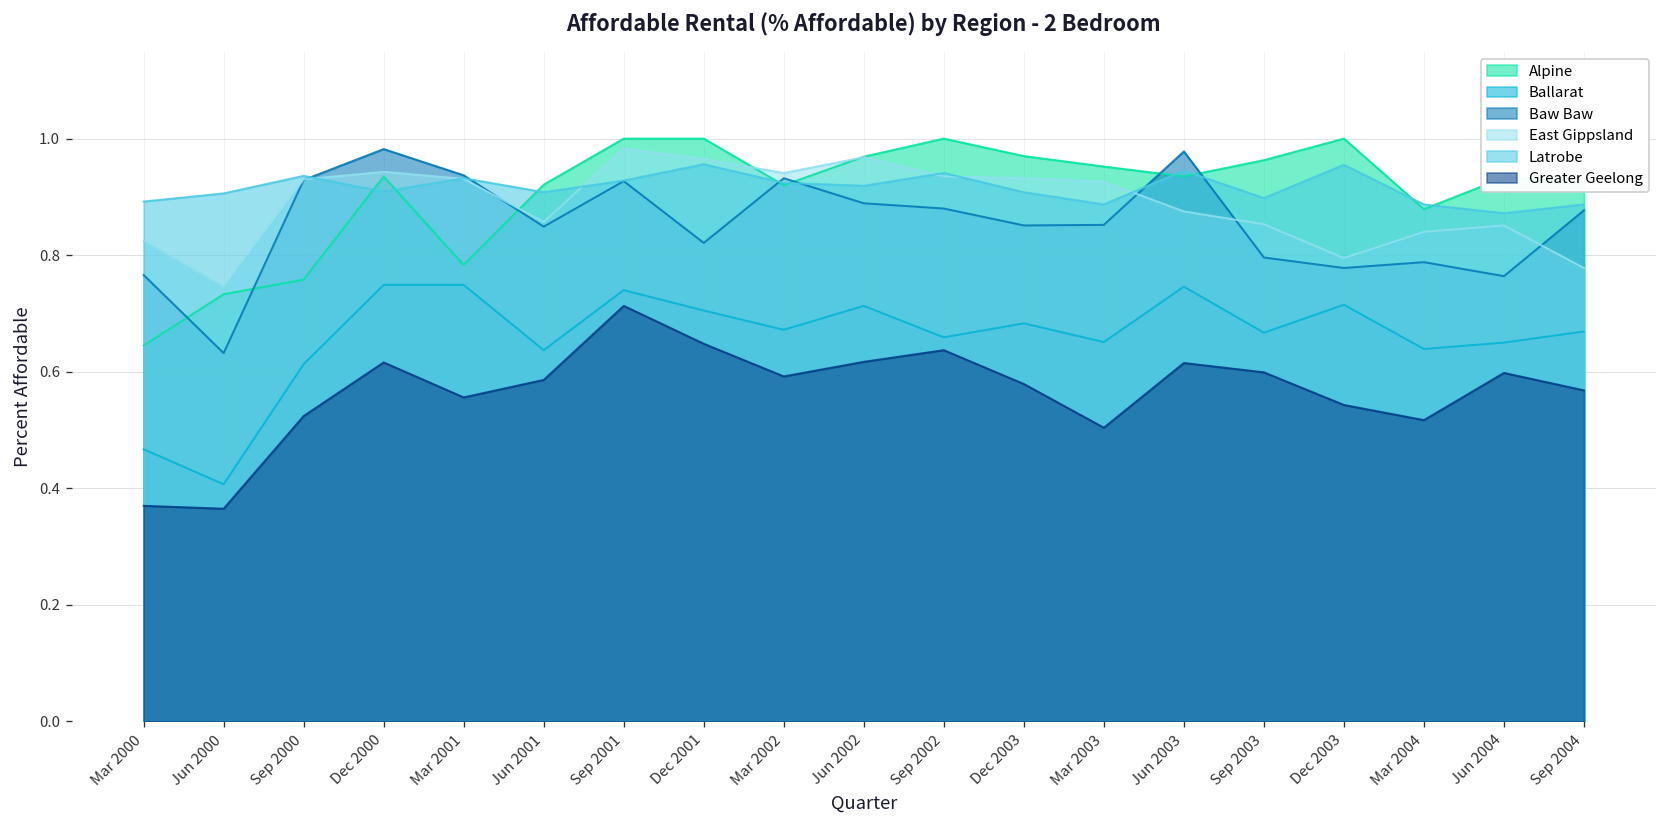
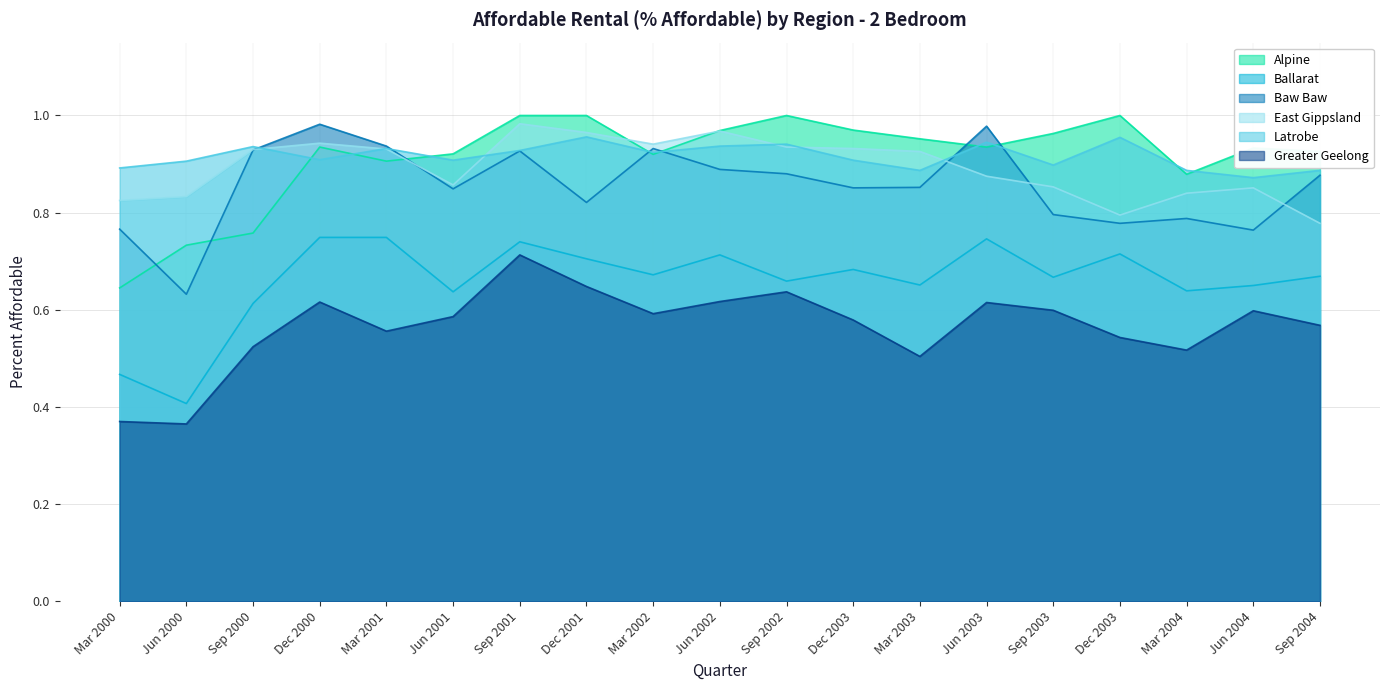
East Gippsland, Jun 2000: 0.75 -> 0.83
Alpine, Mar 2001: 0.78 -> 0.91
Latrobe, Jun 2002: 0.92 -> 0.94
